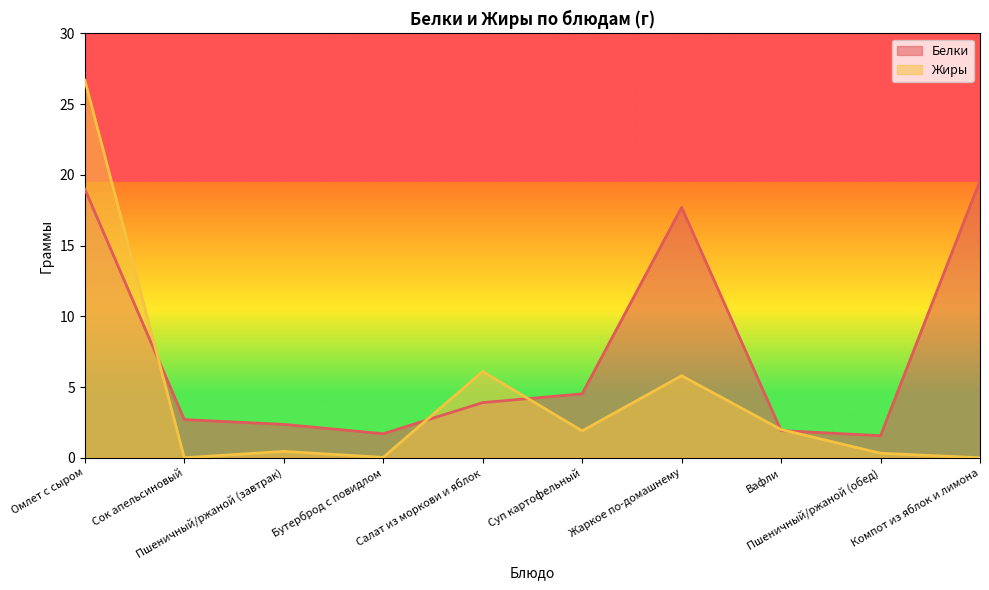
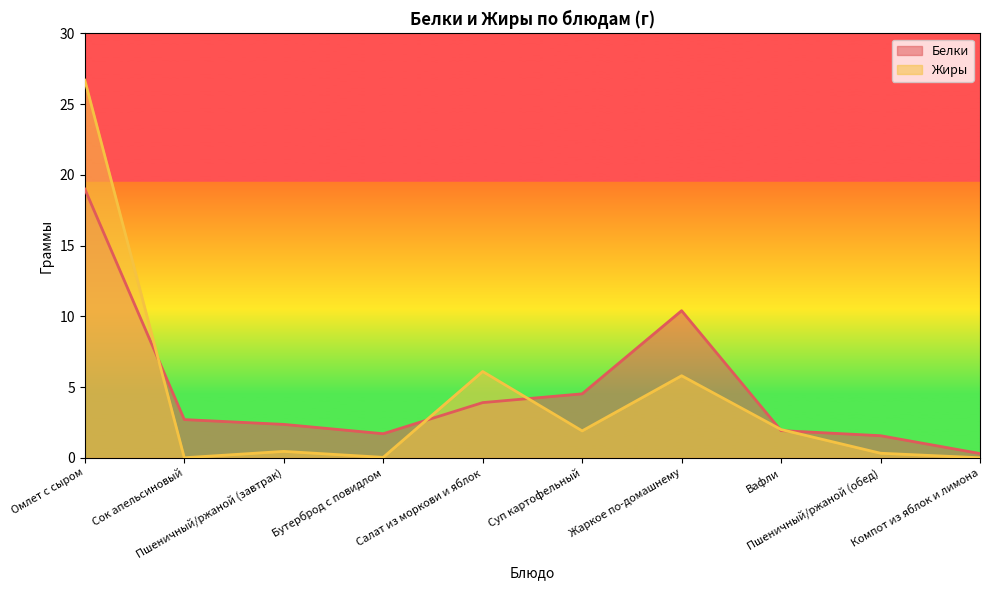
Белки, Жаркое по-домашнему: 17.7 -> 10.4
Белки, Компот из яблок и лимона: 19.6 -> 0.3
